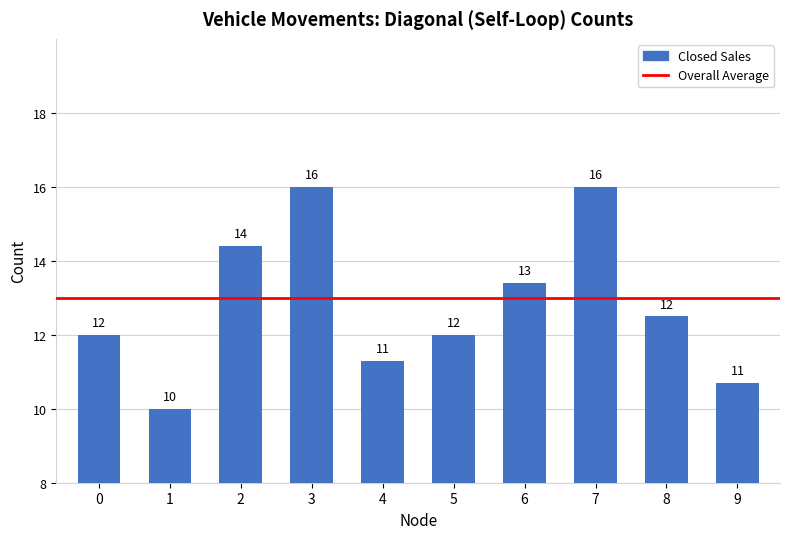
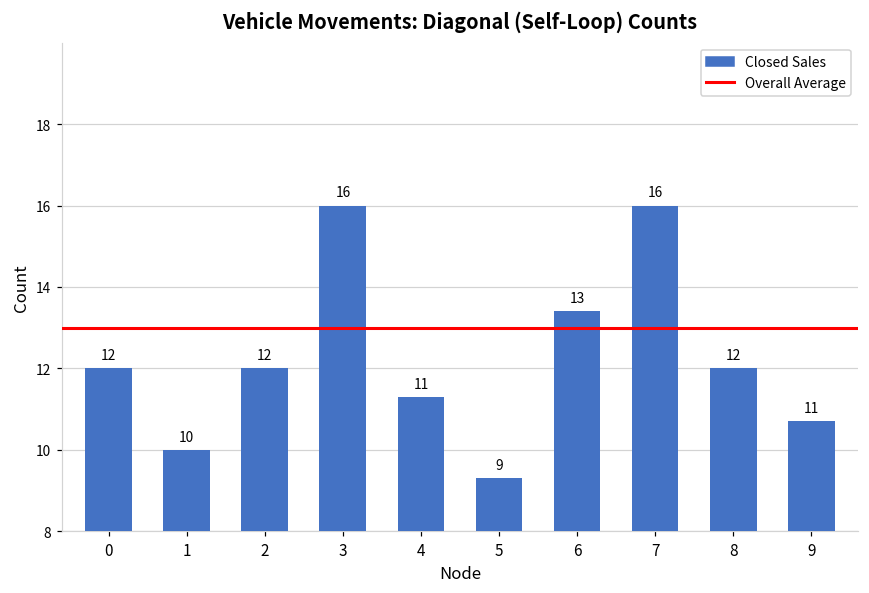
2: 14 -> 12
5: 12 -> 9
8: 12.5 -> 12.0
